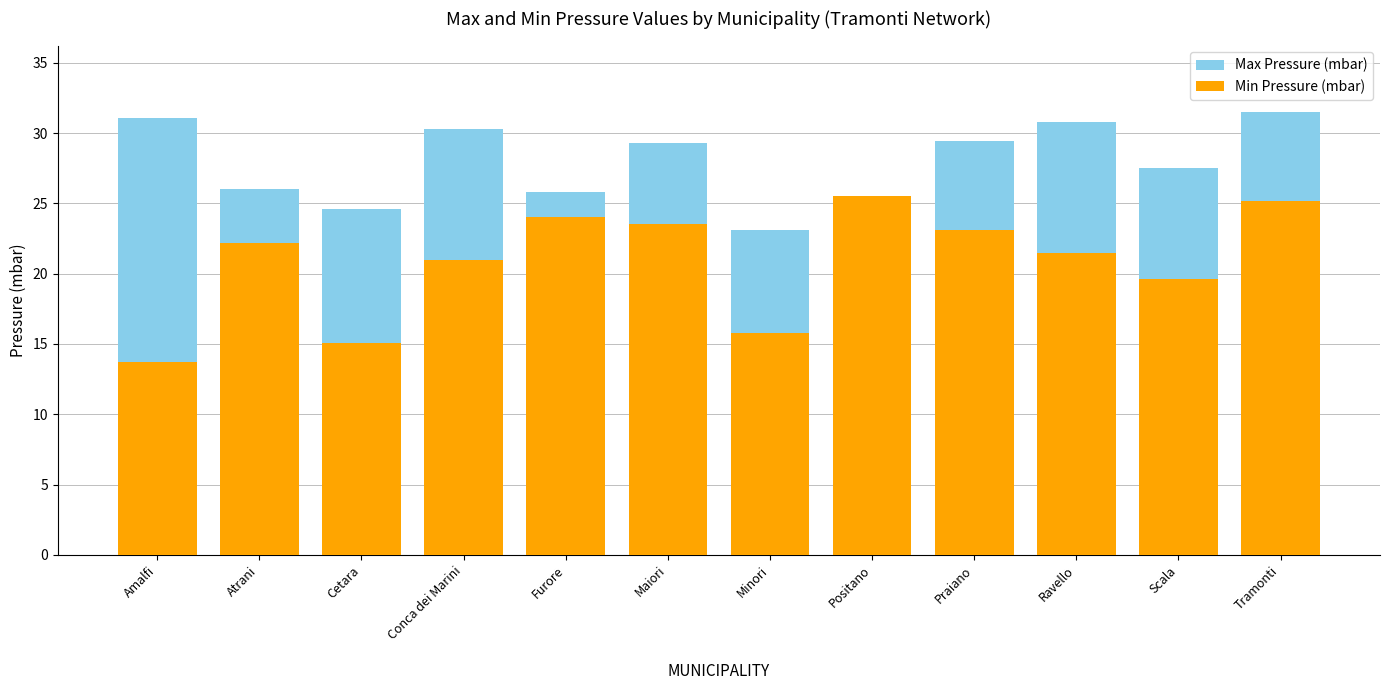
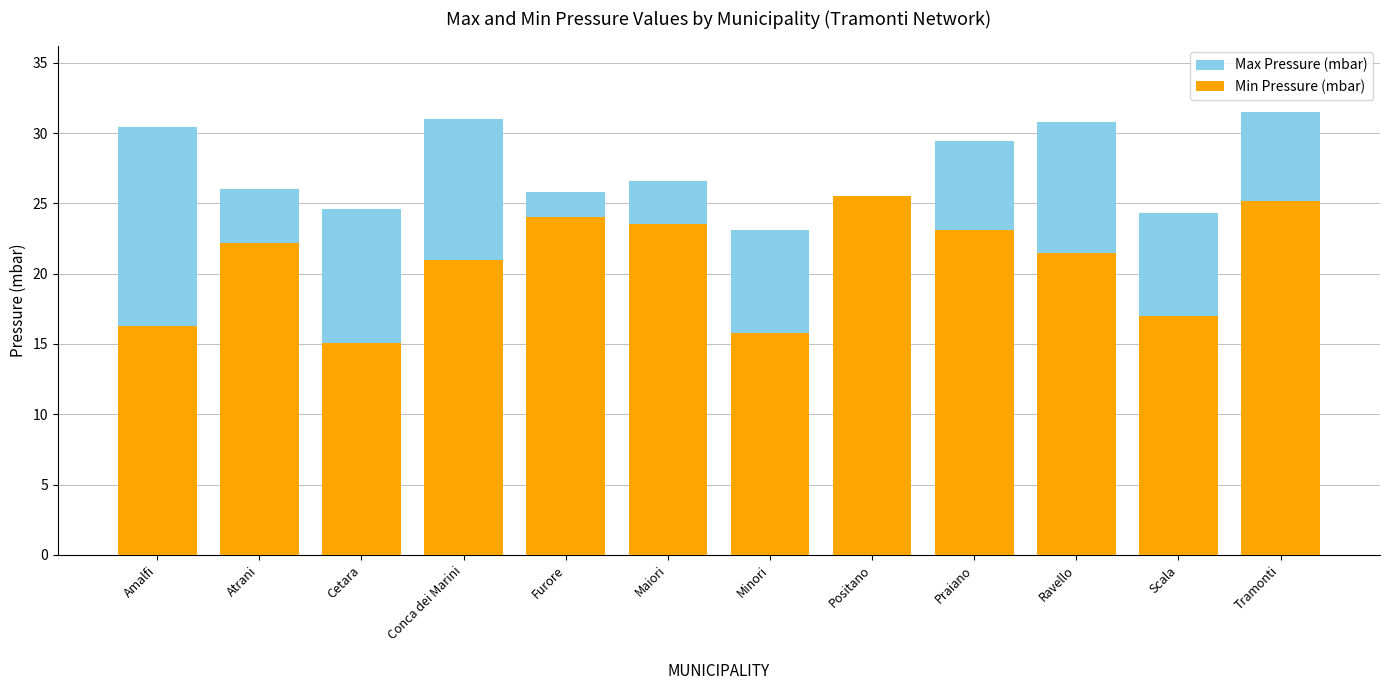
Max Pressure (mbar), Amalfi: 31.1 -> 30.4
Min Pressure (mbar), Amalfi: 13.7 -> 16.3
Max Pressure (mbar), Conca dei Marini: 30.3 -> 31.0
Max Pressure (mbar), Maiori: 29.3 -> 26.6
Max Pressure (mbar), Scala: 27.5 -> 24.3
Min Pressure (mbar), Scala: 19.6 -> 17.0
